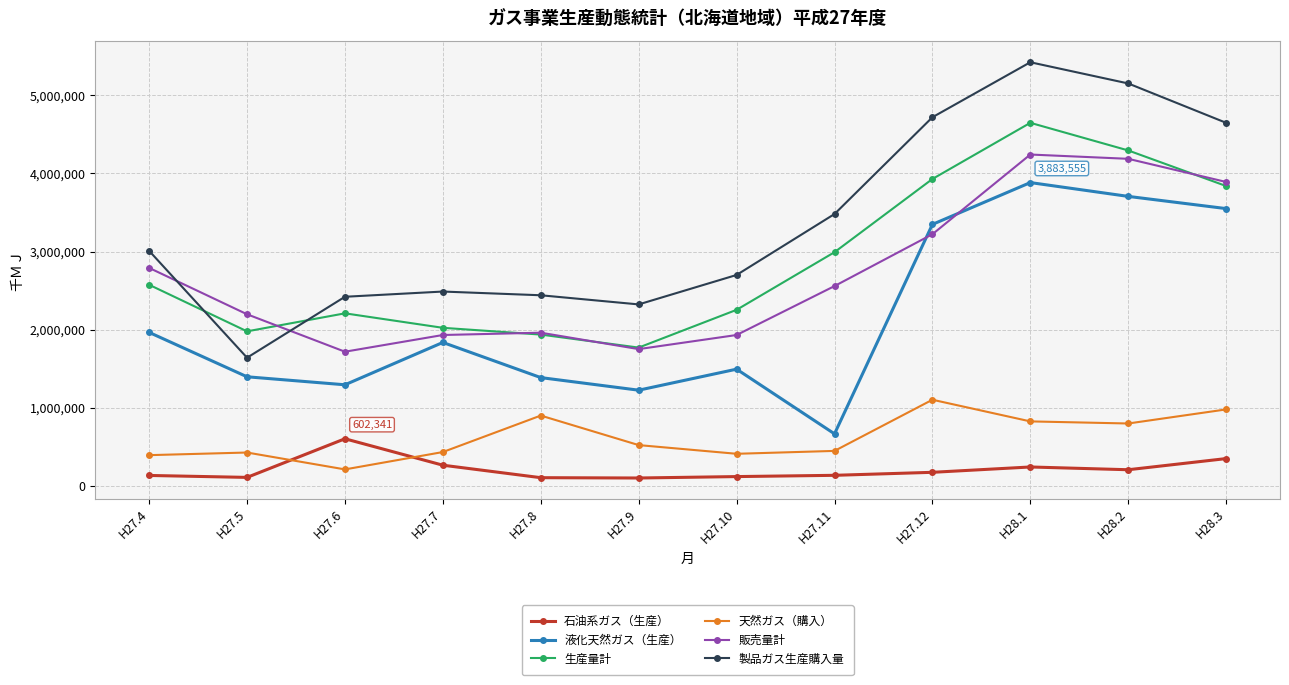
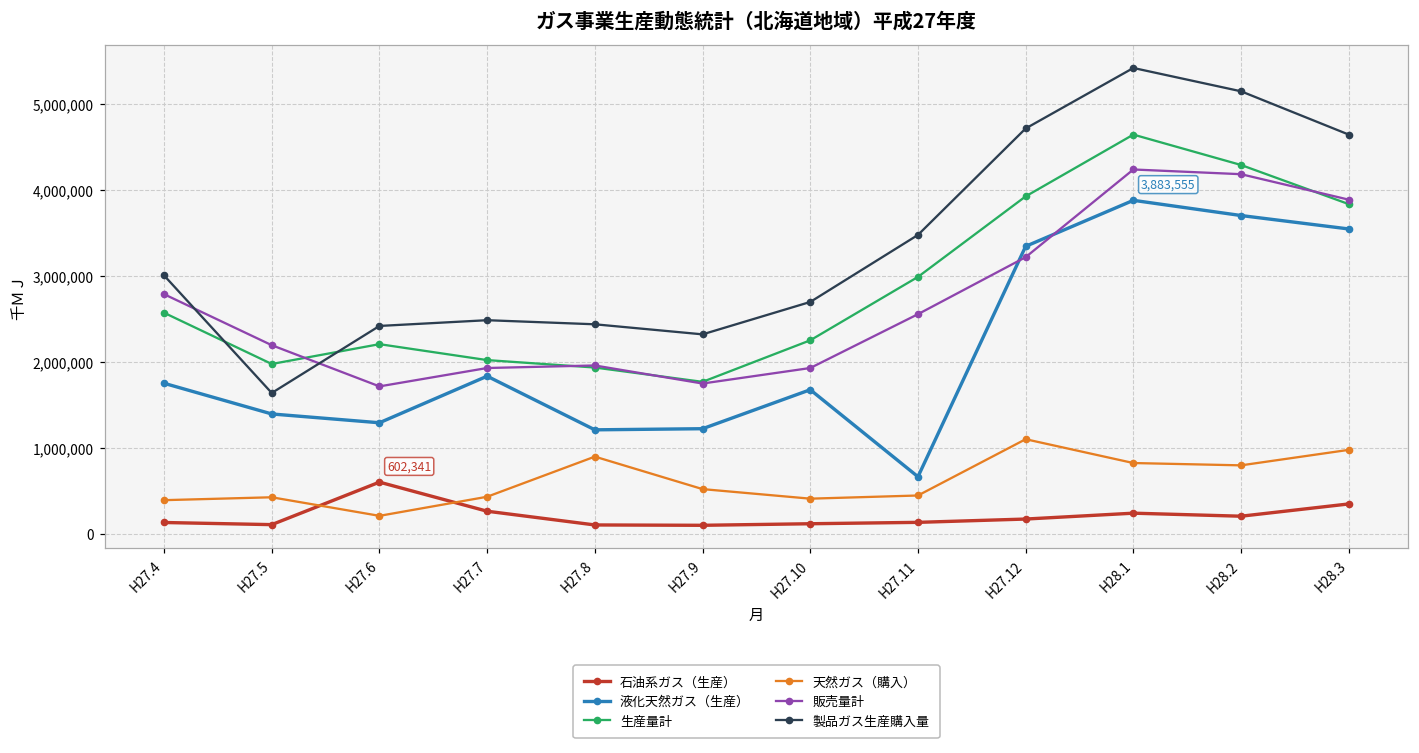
液化天然ガス（生産）, H27.4: 2,000,000 -> 1,800,000
液化天然ガス（生産）, H27.8: 1,400,000 -> 1,200,000
液化天然ガス（生産）, H27.10: 1,500,000 -> 1,700,000
